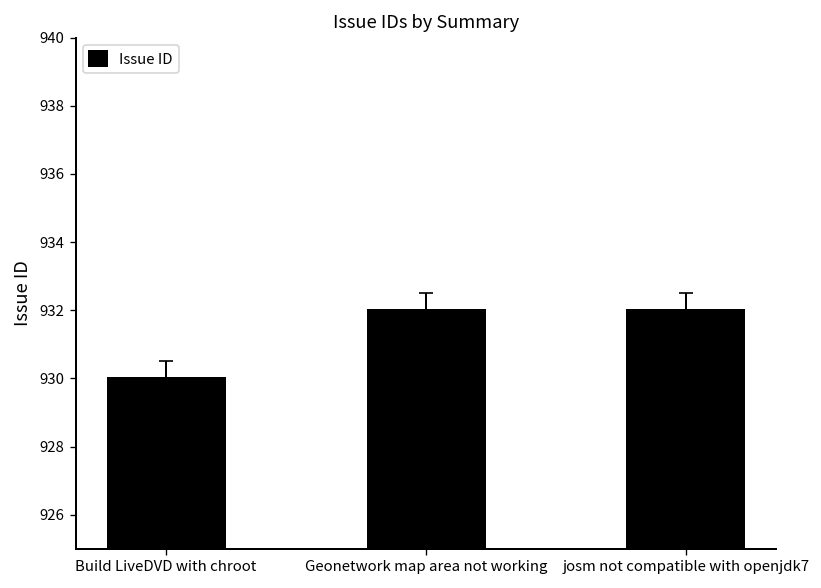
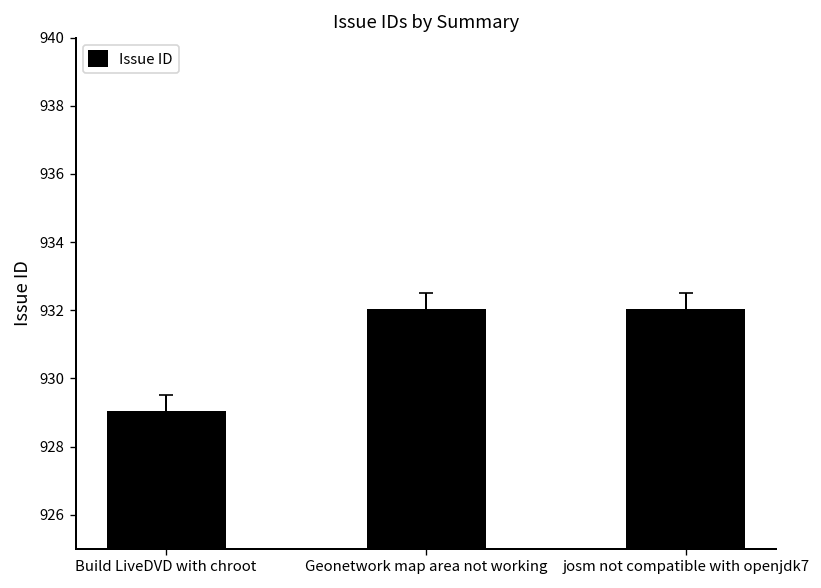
Issue ID, Build LiveDVD with chroot: 930 -> 929
